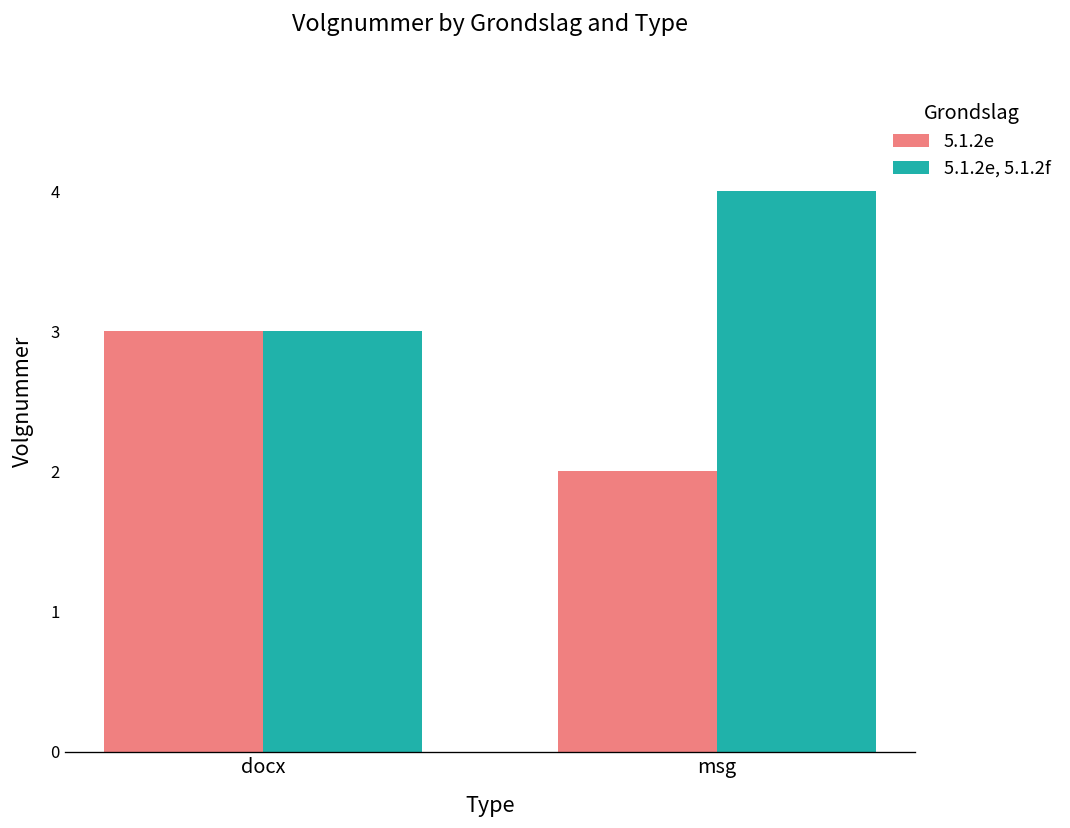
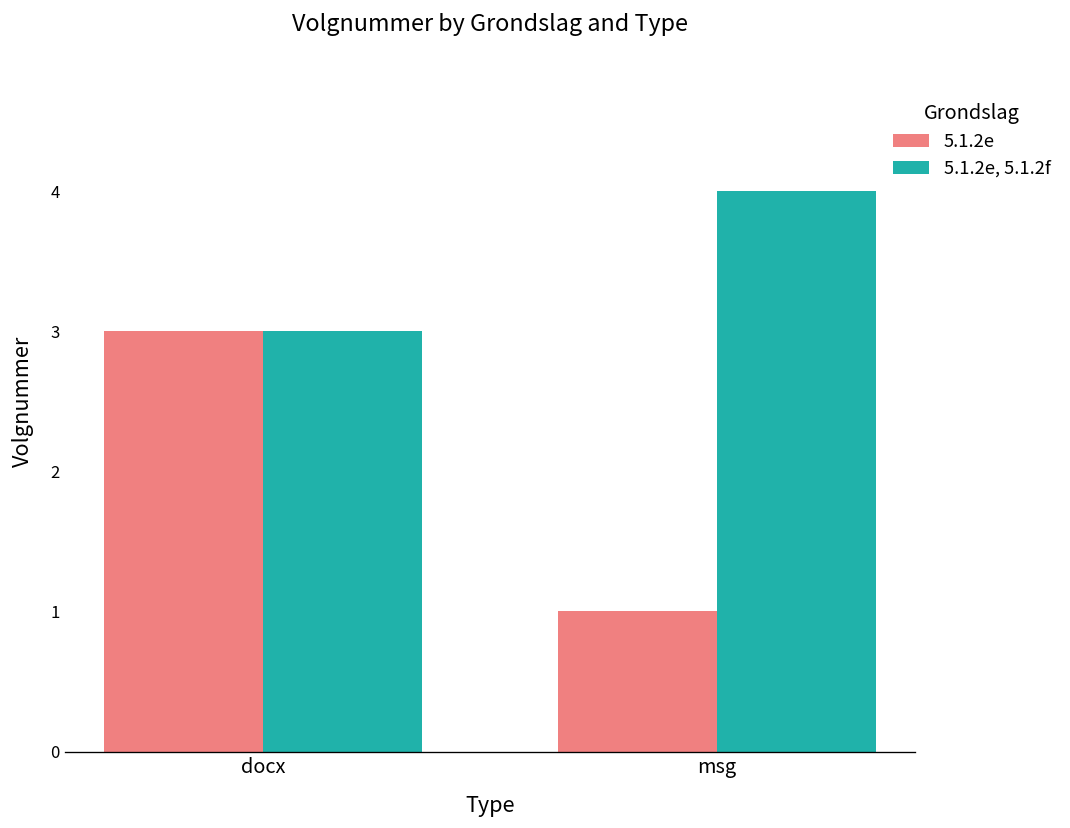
5.1.2e, msg: 2 -> 1
